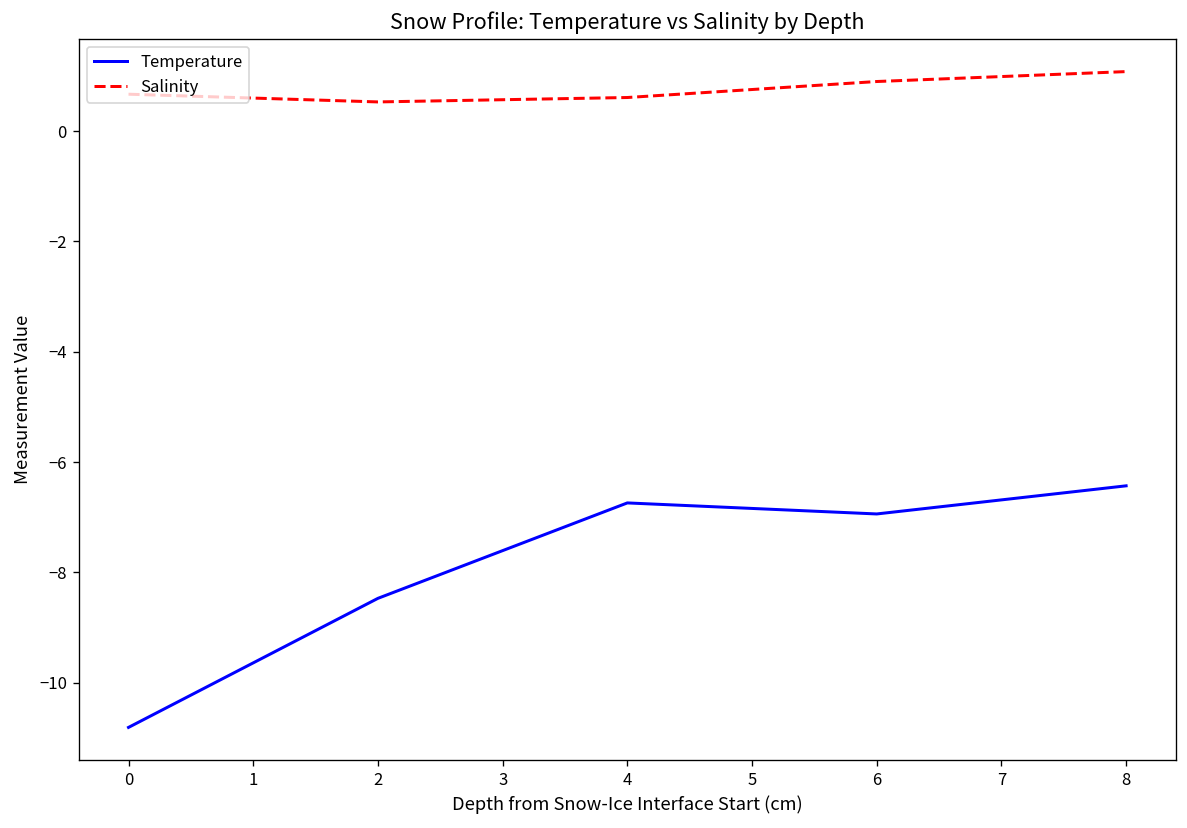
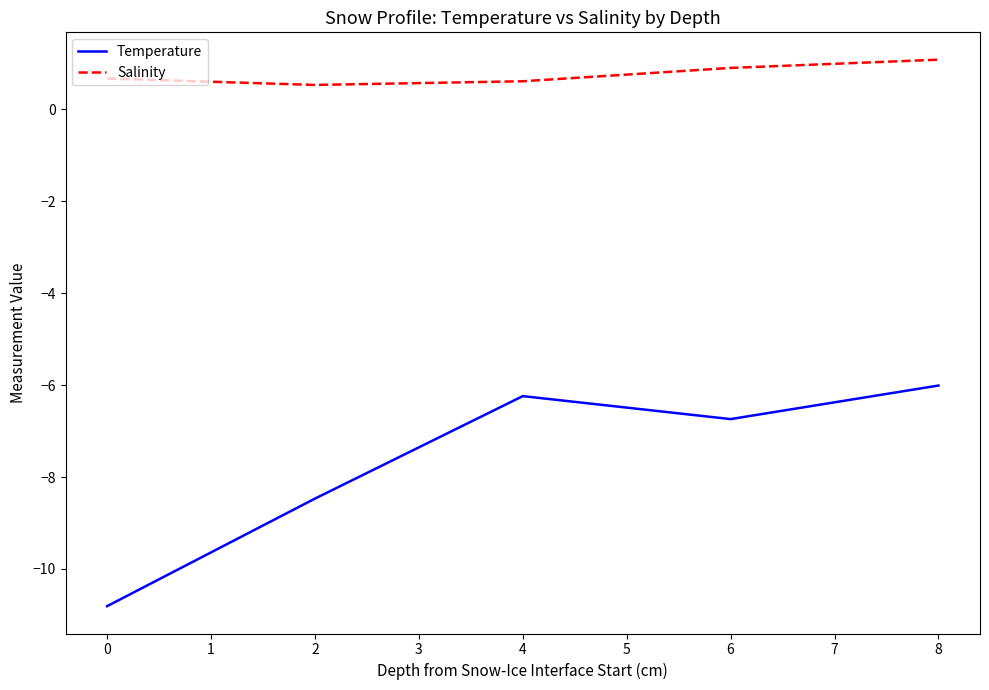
Temperature, 4: -6.7 -> -6.2
Temperature, 6: -6.9 -> -6.7
Temperature, 8: -6.4 -> -6.0
